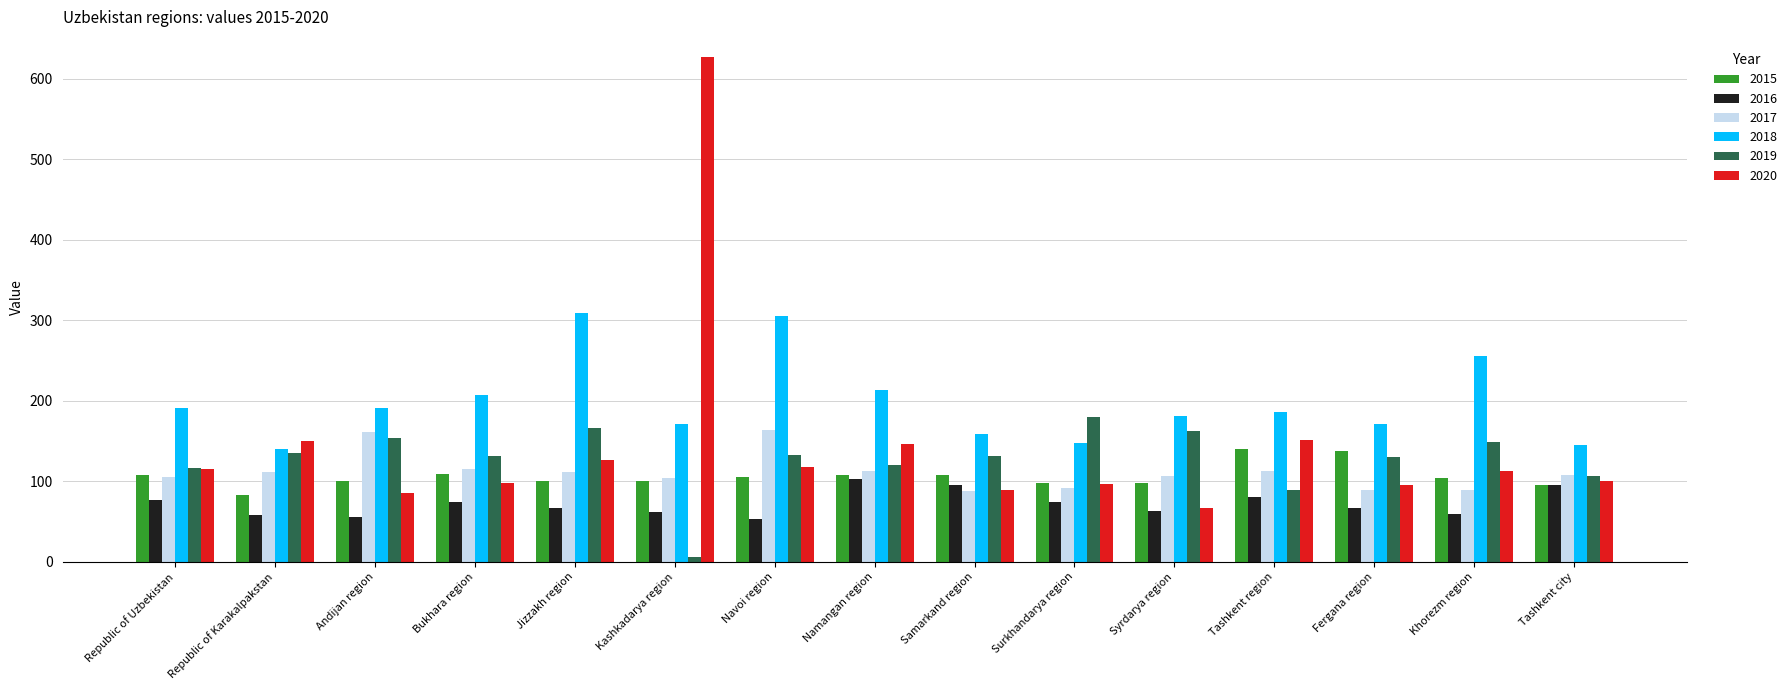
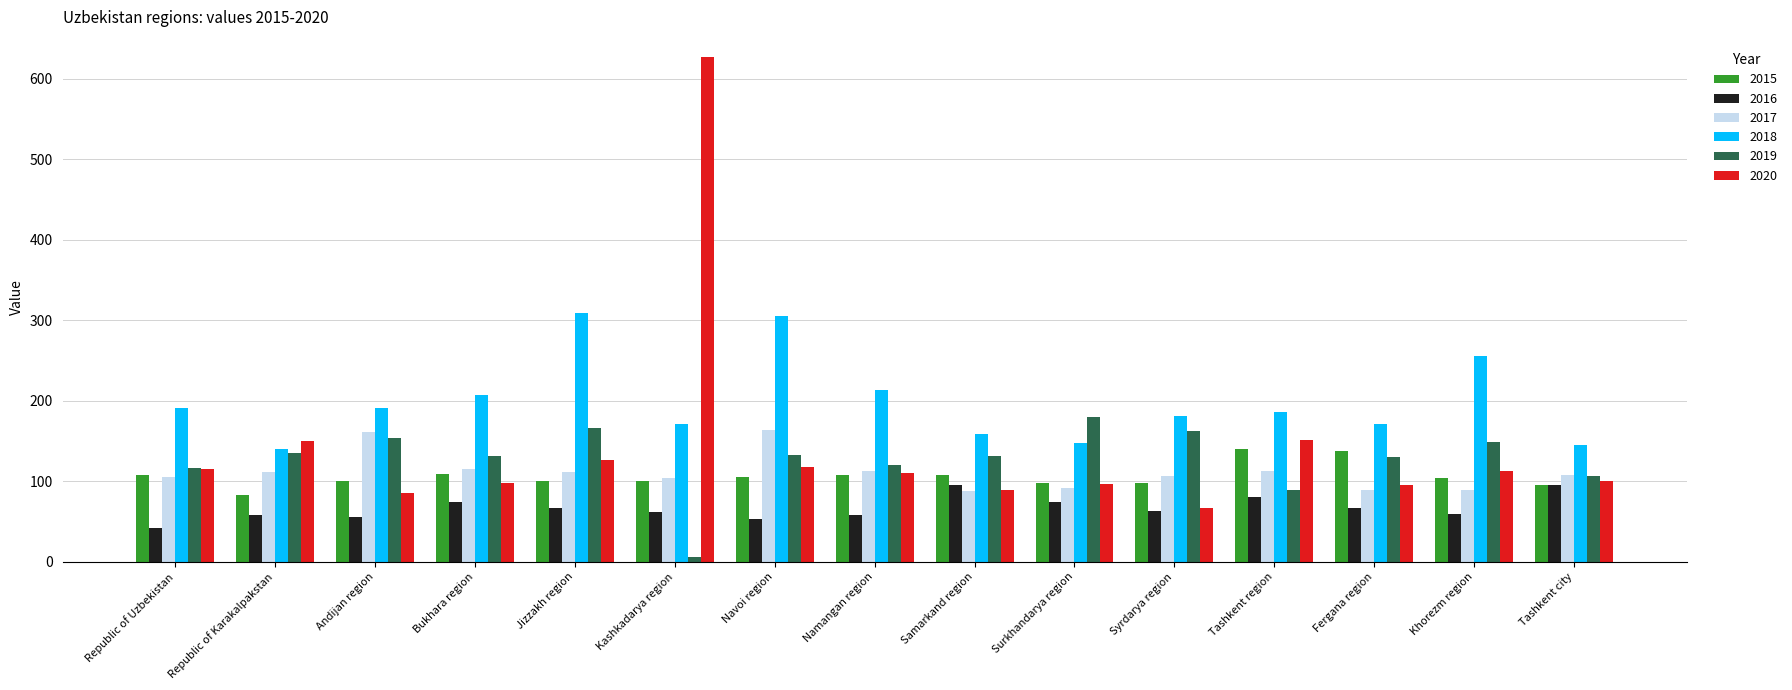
2016, Republic of Uzbekistan: 80 -> 40
2016, Namangan region: 100 -> 60
2020, Namangan region: 150 -> 110
